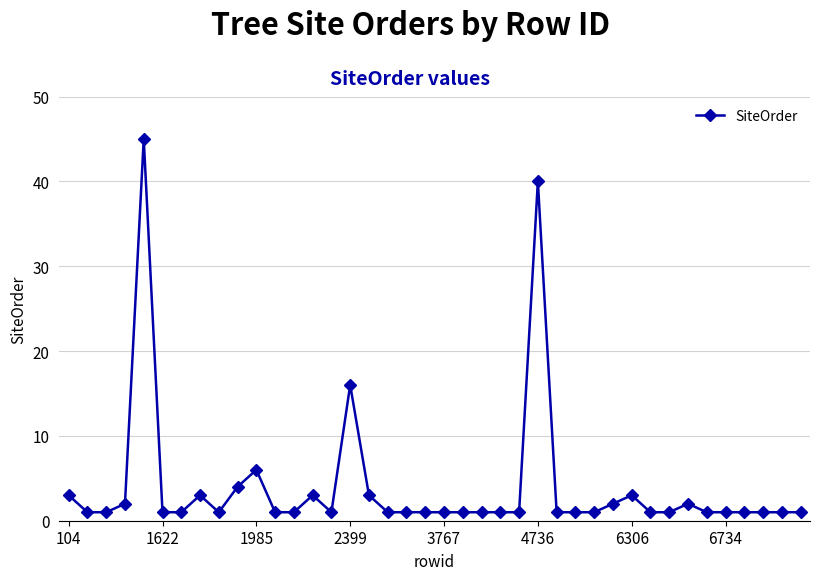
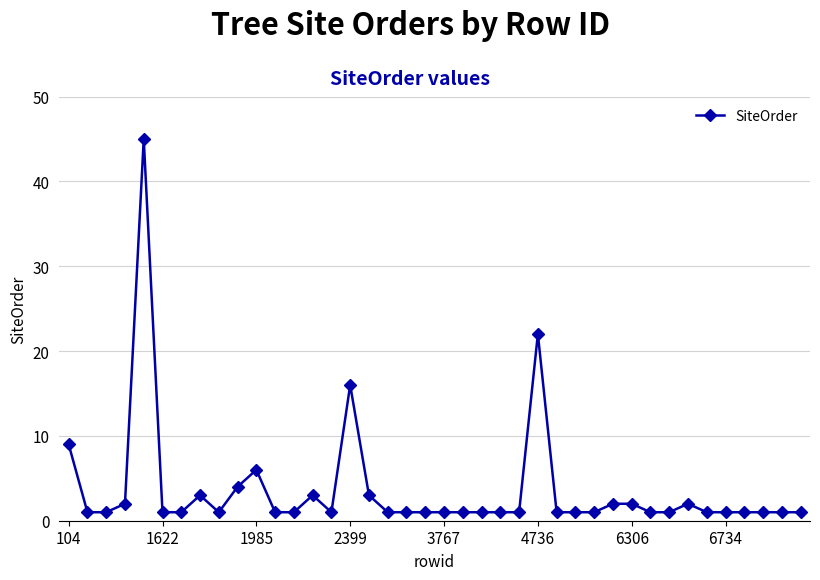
104: 3 -> 9
4736: 40 -> 22
6306: 3 -> 2
